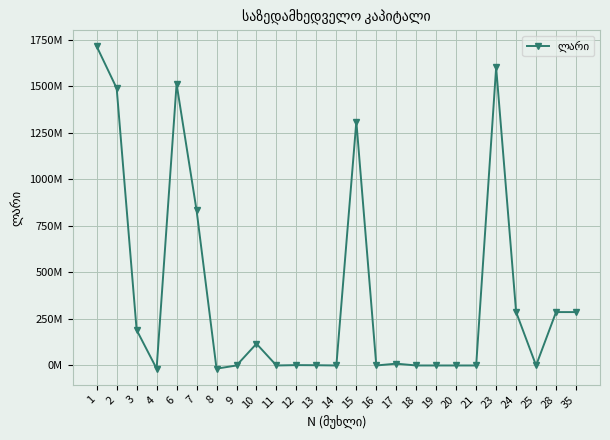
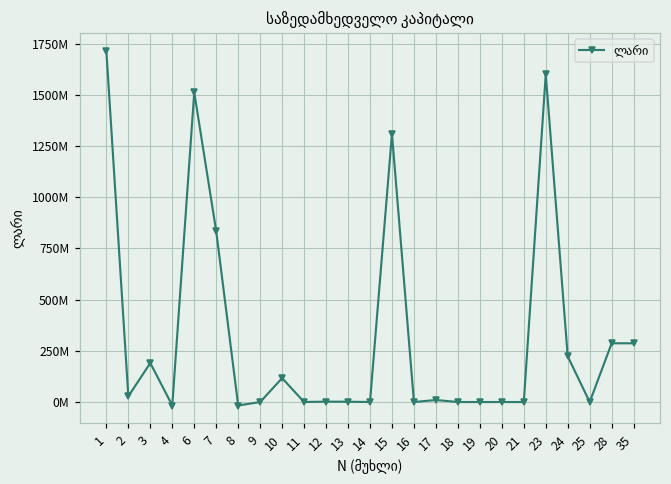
2: 1490000000 -> 30000000
24: 290000000 -> 220000000
